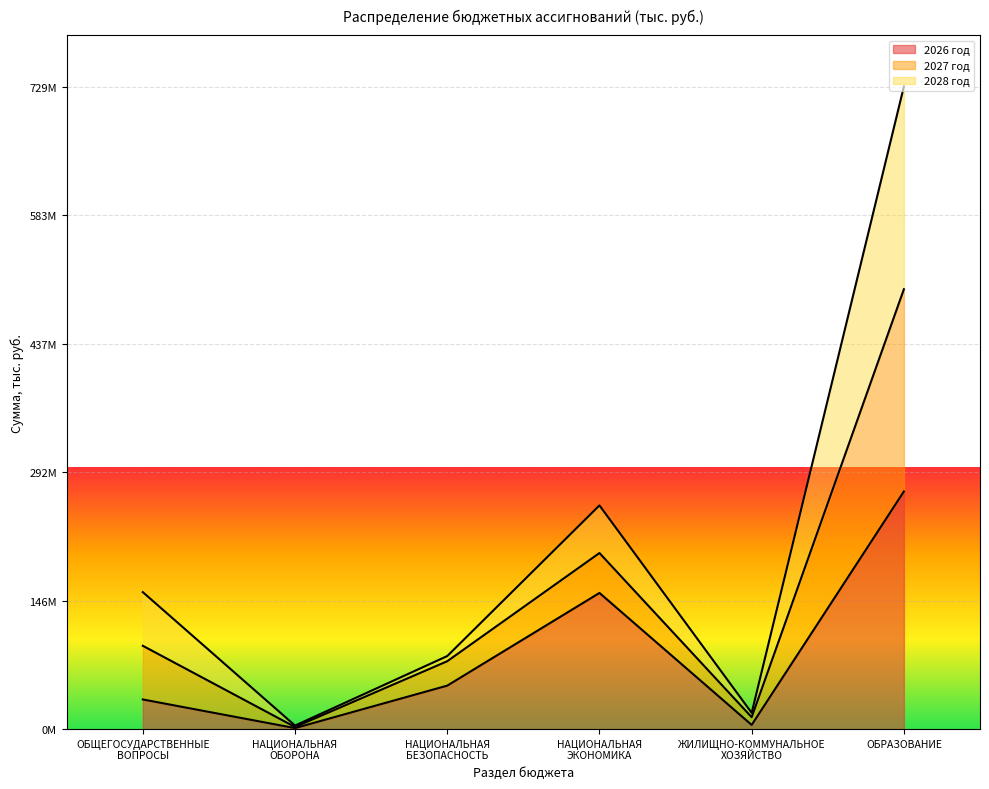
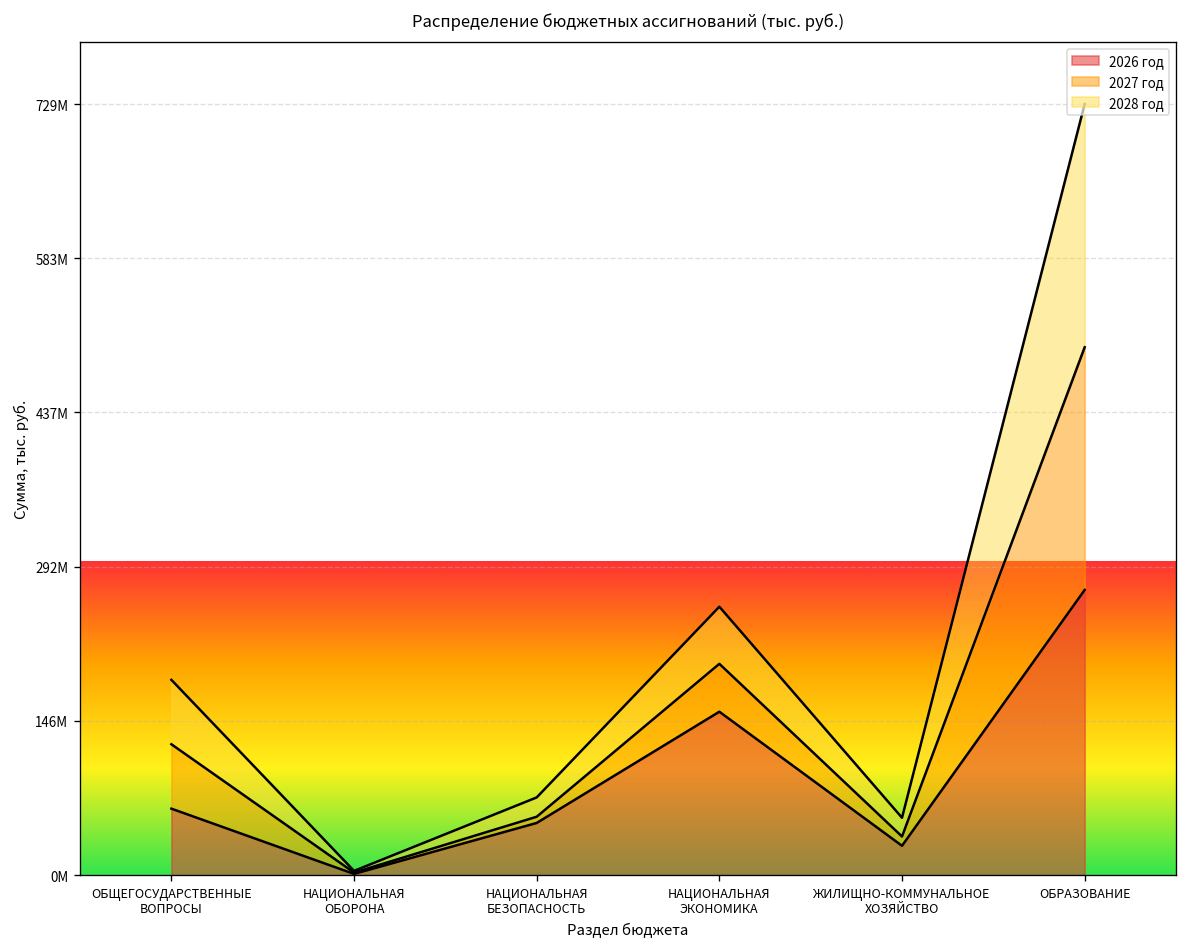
2026 год, ОБЩЕГОСУДАРСТВЕННЫЕ ВОПРОСЫ: 30000000 -> 60000000
2027 год, НАЦИОНАЛЬНАЯ БЕЗОПАСНОСТЬ: 30000000 -> 10000000
2028 год, НАЦИОНАЛЬНАЯ БЕЗОПАСНОСТЬ: 10000000 -> 20000000
2026 год, ЖИЛИЩНО-КОММУНАЛЬНОЕ ХОЗЯЙСТВО: 0 -> 30000000
2028 год, ЖИЛИЩНО-КОММУНАЛЬНОЕ ХОЗЯЙСТВО: 0 -> 20000000
